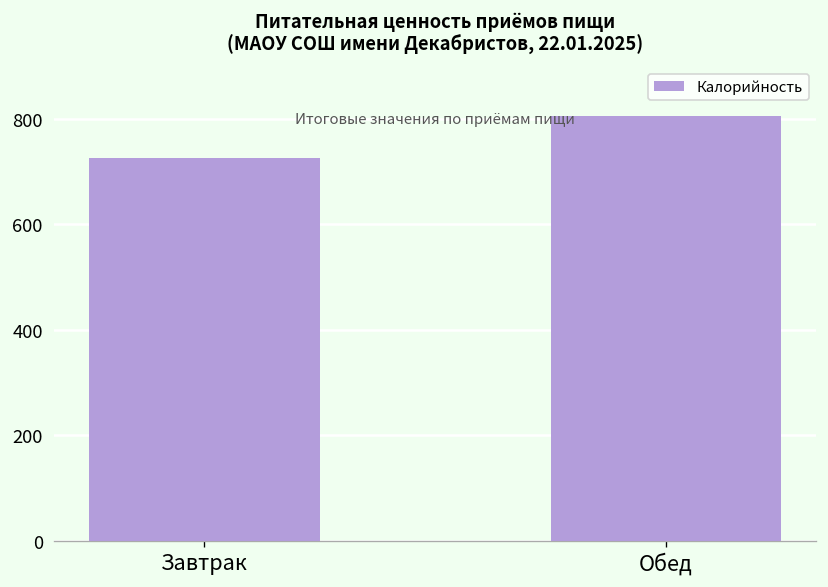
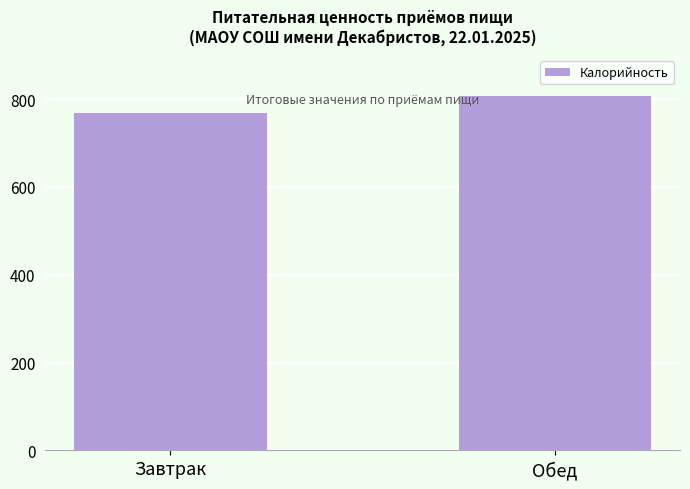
Завтрак: 730 -> 770
